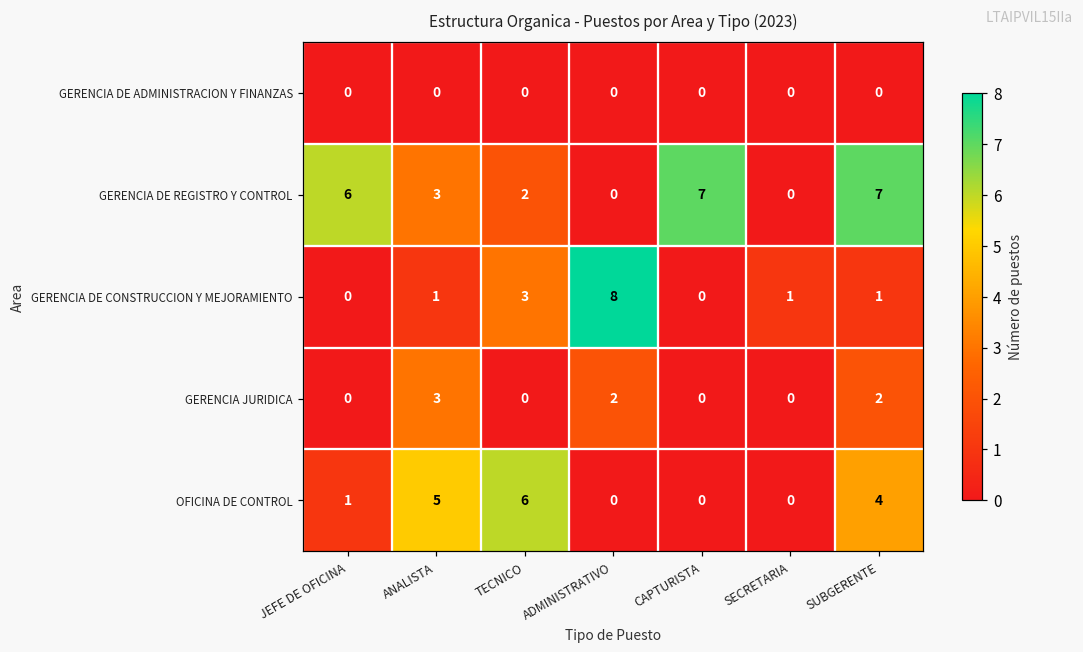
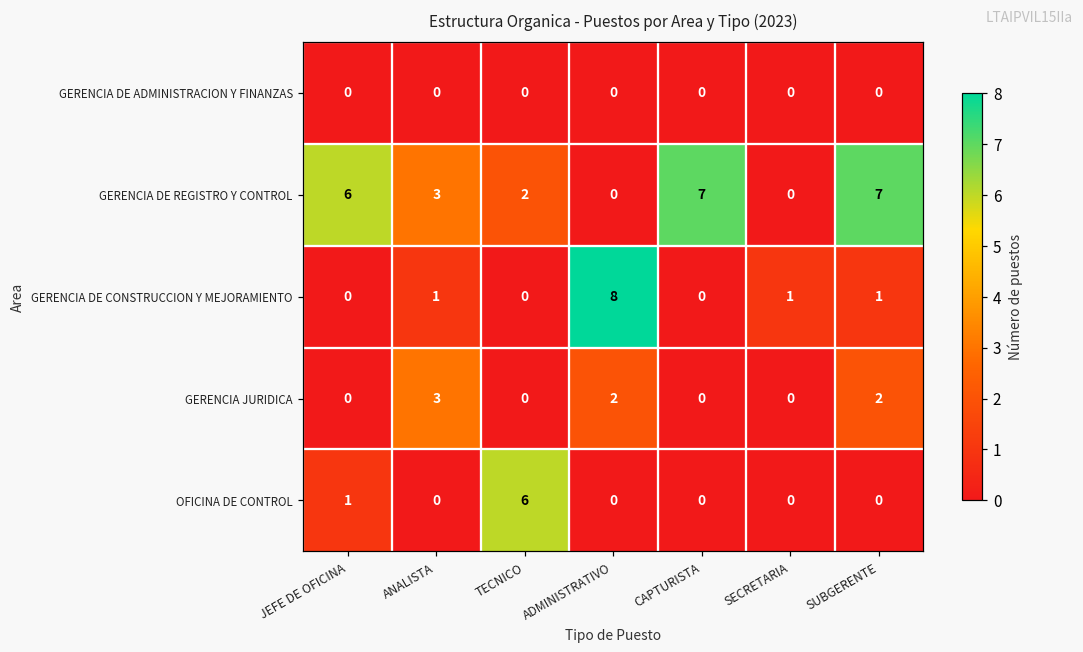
GERENCIA DE CONSTRUCCION Y MEJORAMIENTO, TECNICO: 3 -> 0
OFICINA DE CONTROL, ANALISTA: 5 -> 0
OFICINA DE CONTROL, SUBGERENTE: 4 -> 0
